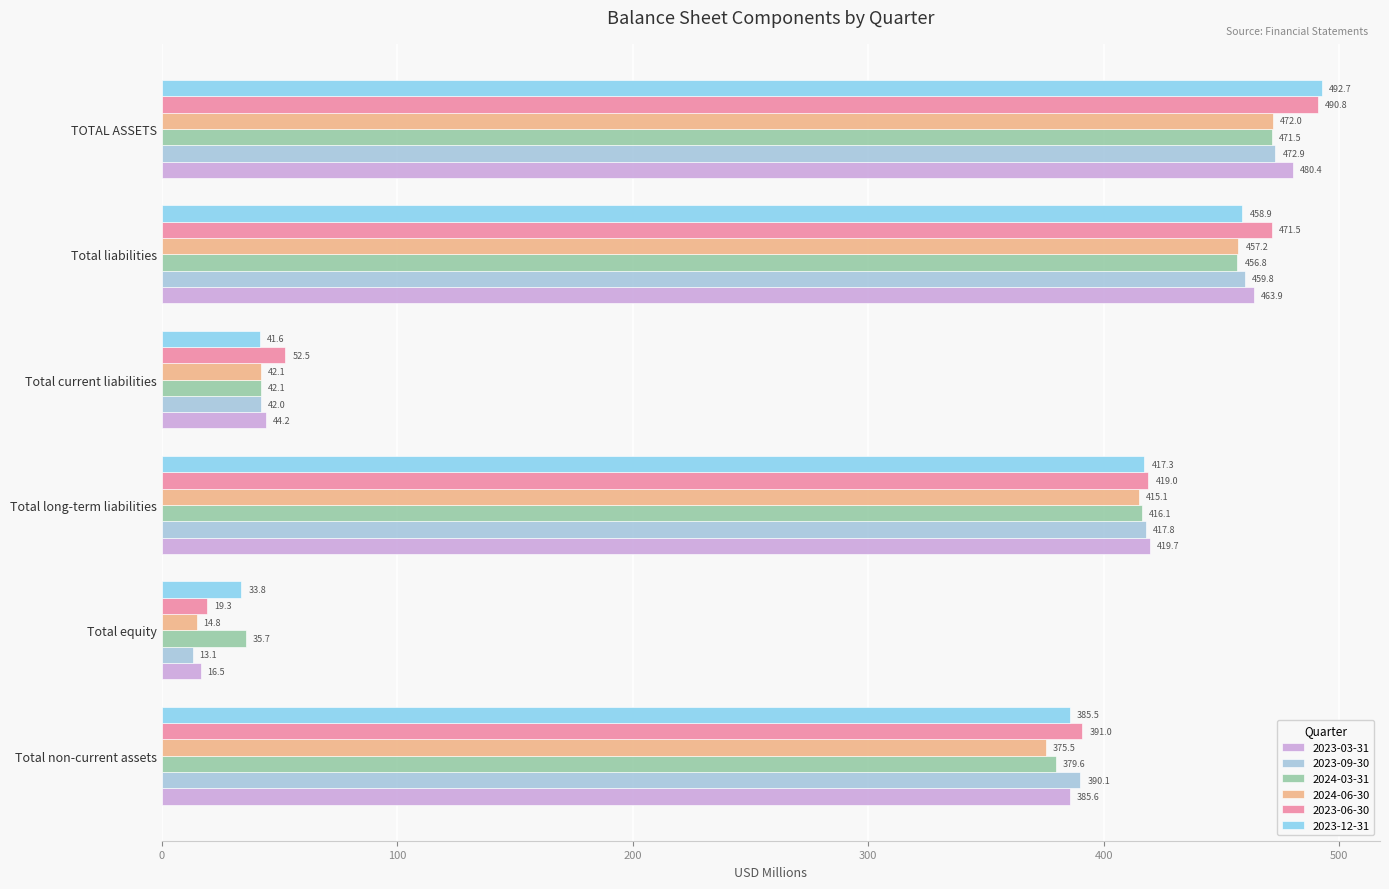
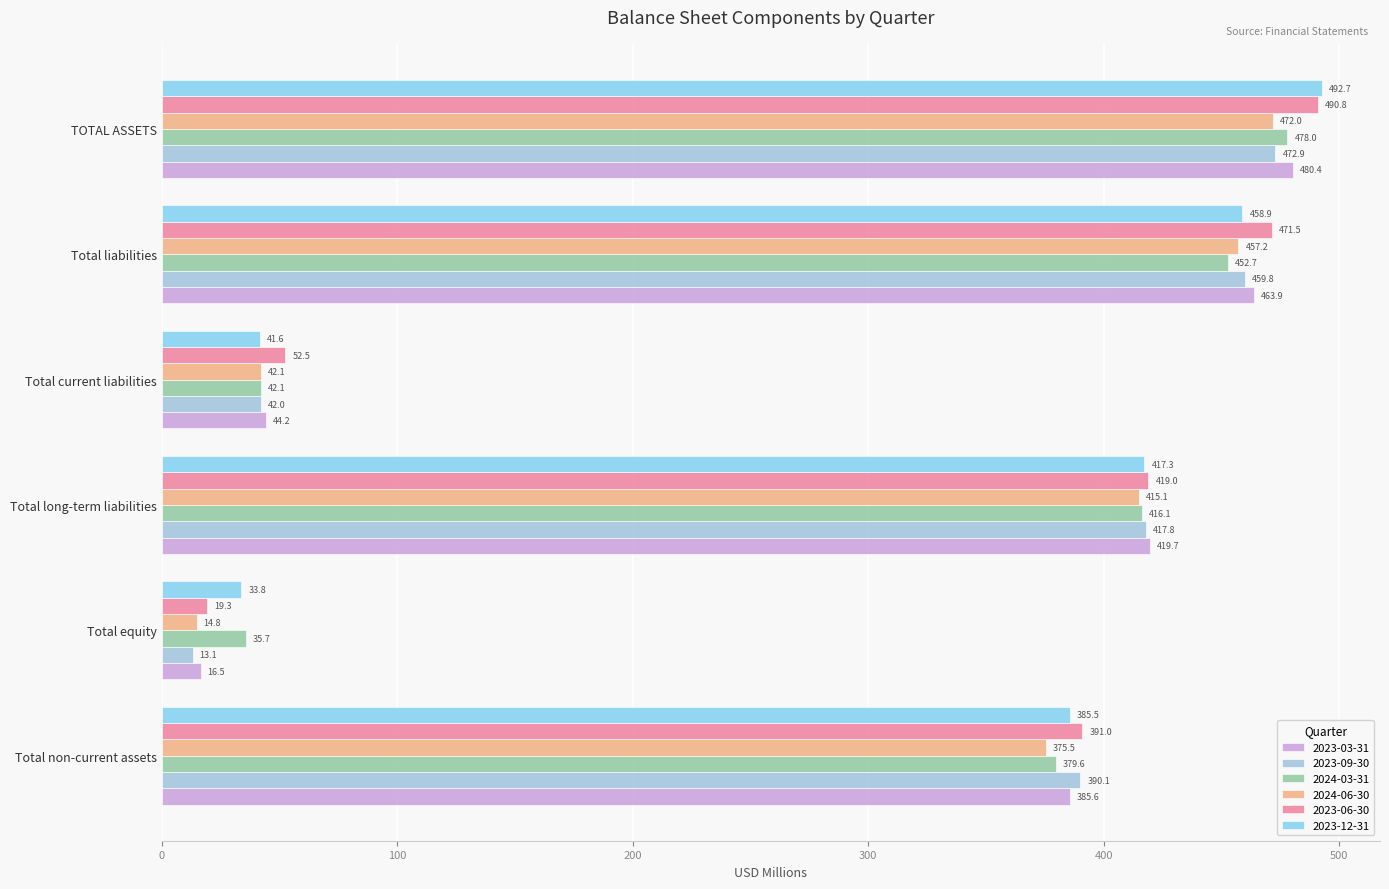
2024-03-31, TOTAL ASSETS: 471.5 -> 478.0
2024-03-31, Total liabilities: 456.8 -> 452.7
